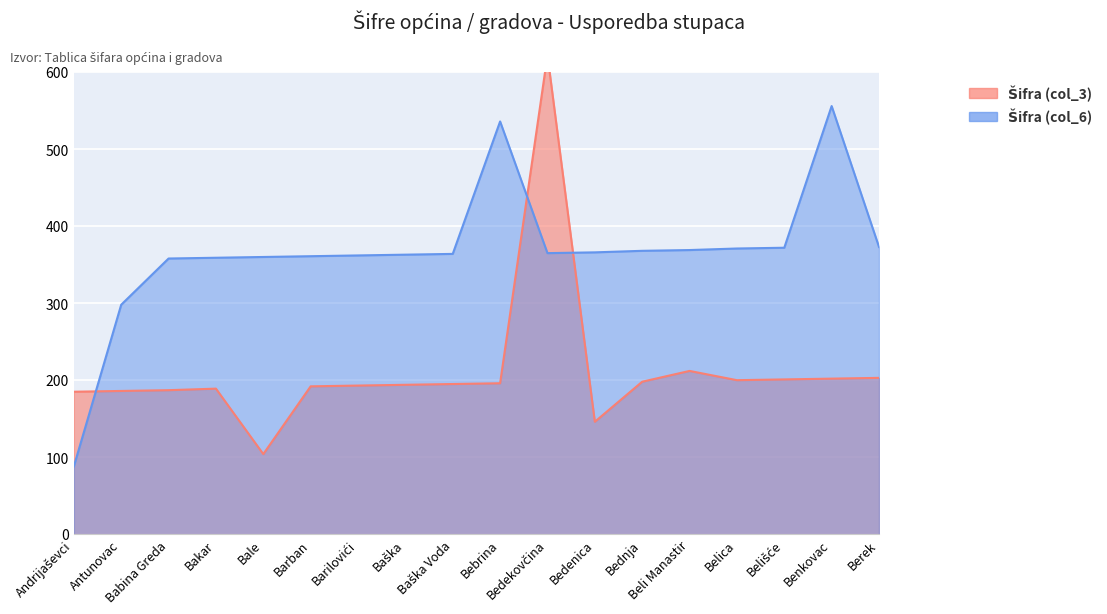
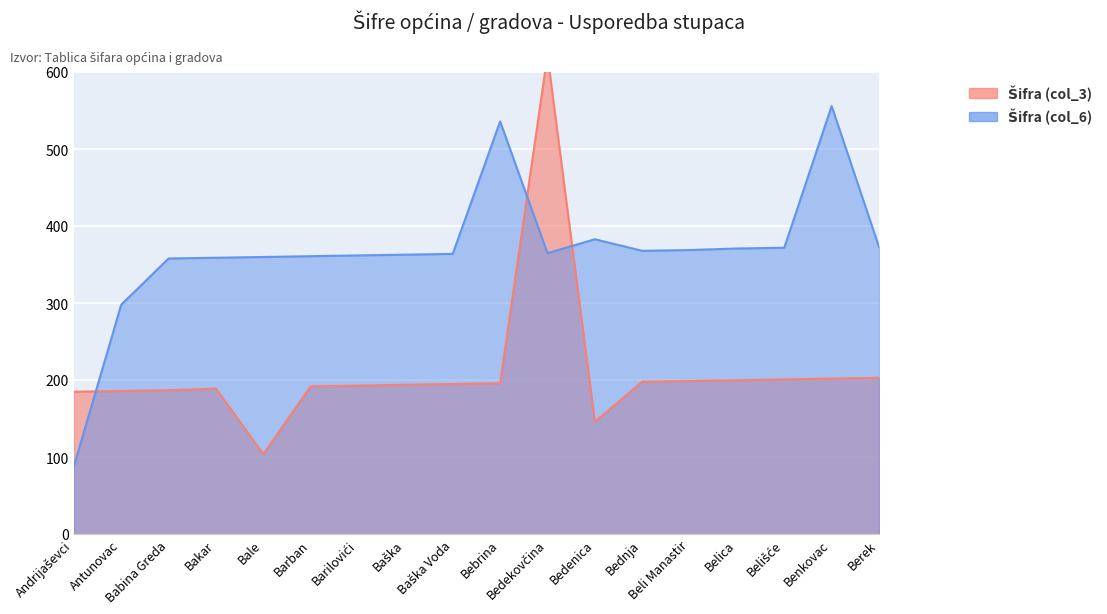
Šifra (col_6), Bedenica: 370 -> 380
Šifra (col_3), Beli Manastir: 210 -> 200
